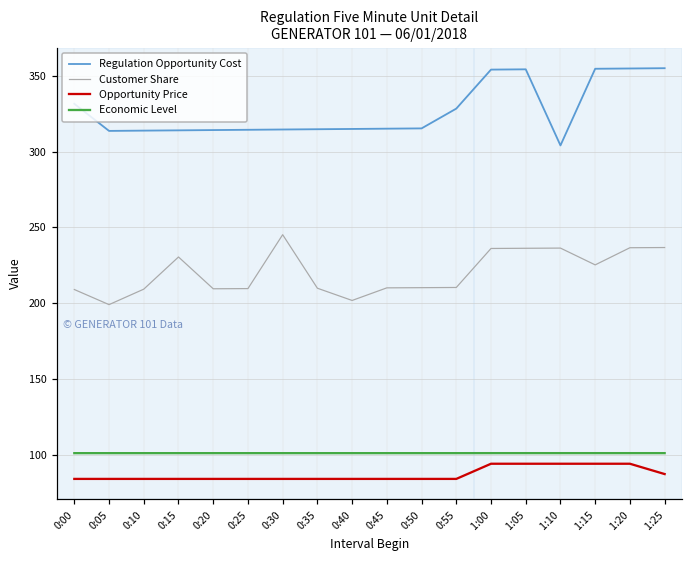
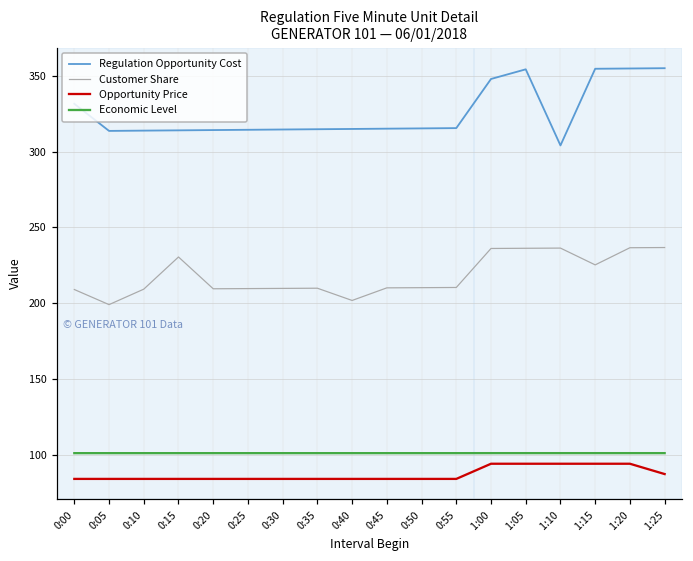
Customer Share, 0:30: 245 -> 210
Regulation Opportunity Cost, 0:55: 328 -> 316
Regulation Opportunity Cost, 1:00: 354 -> 348
